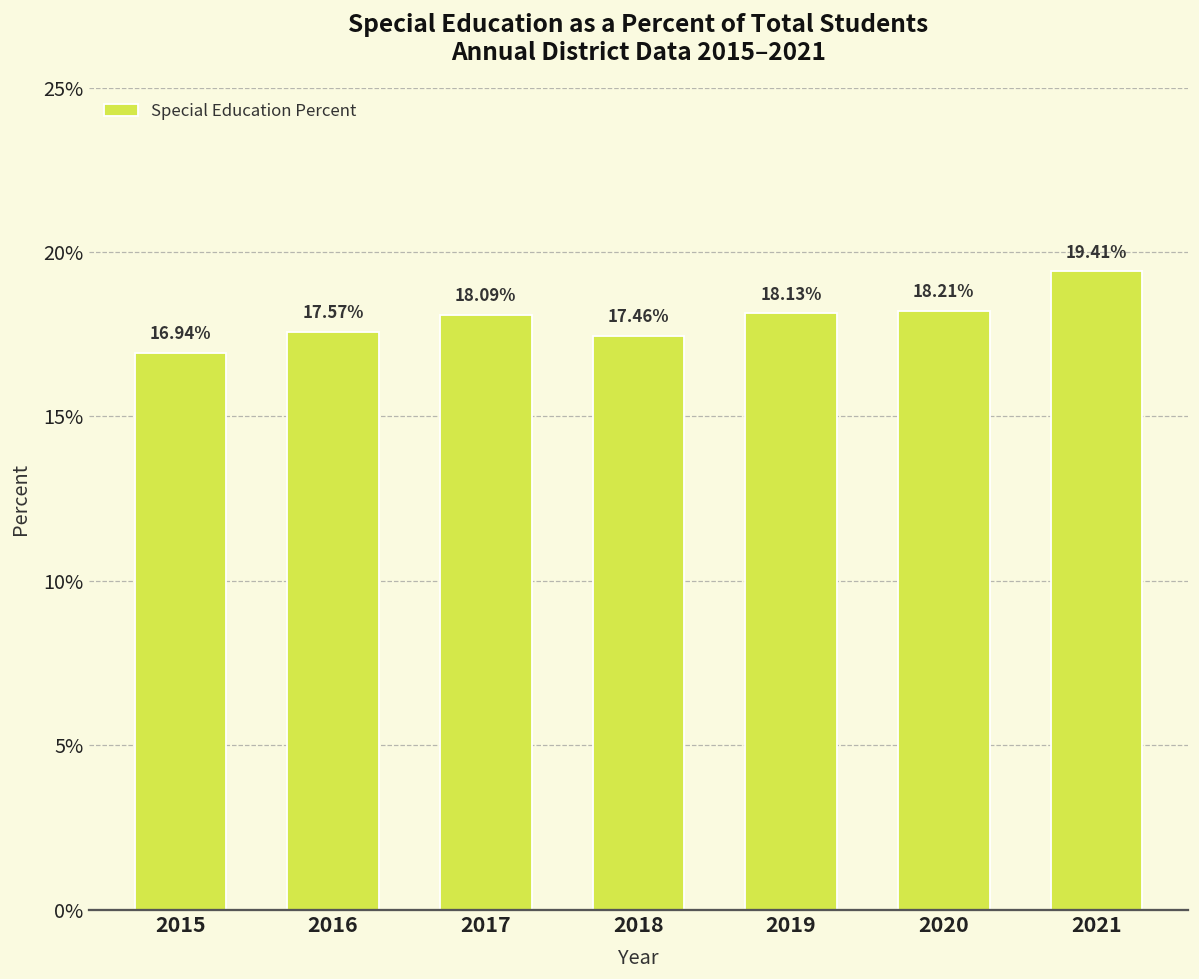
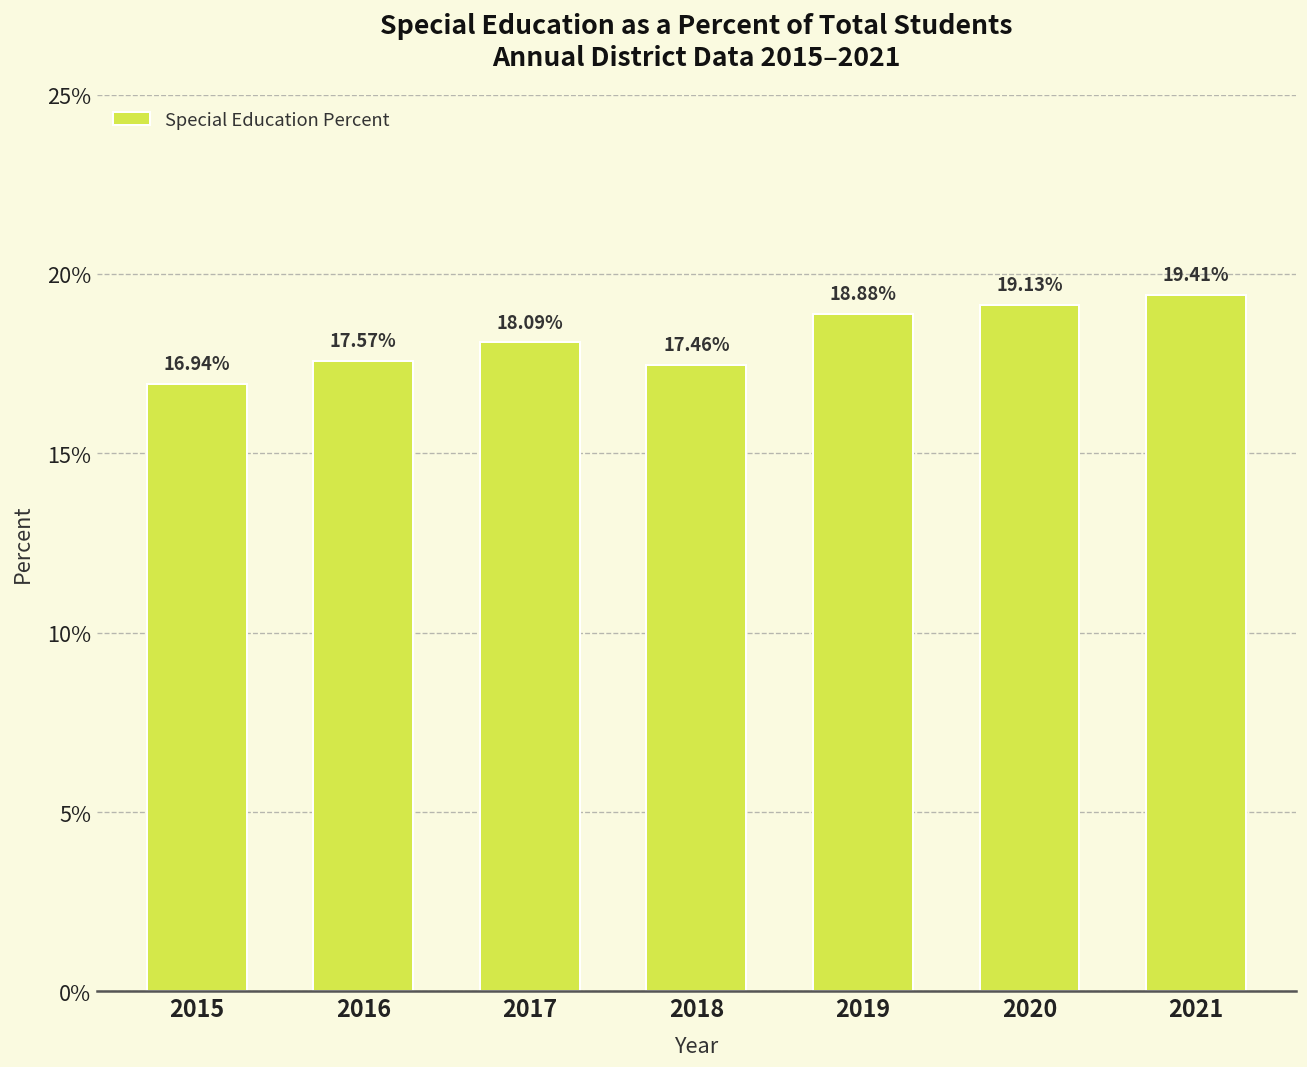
2019: 18.13% -> 18.88%
2020: 18.21% -> 19.13%
